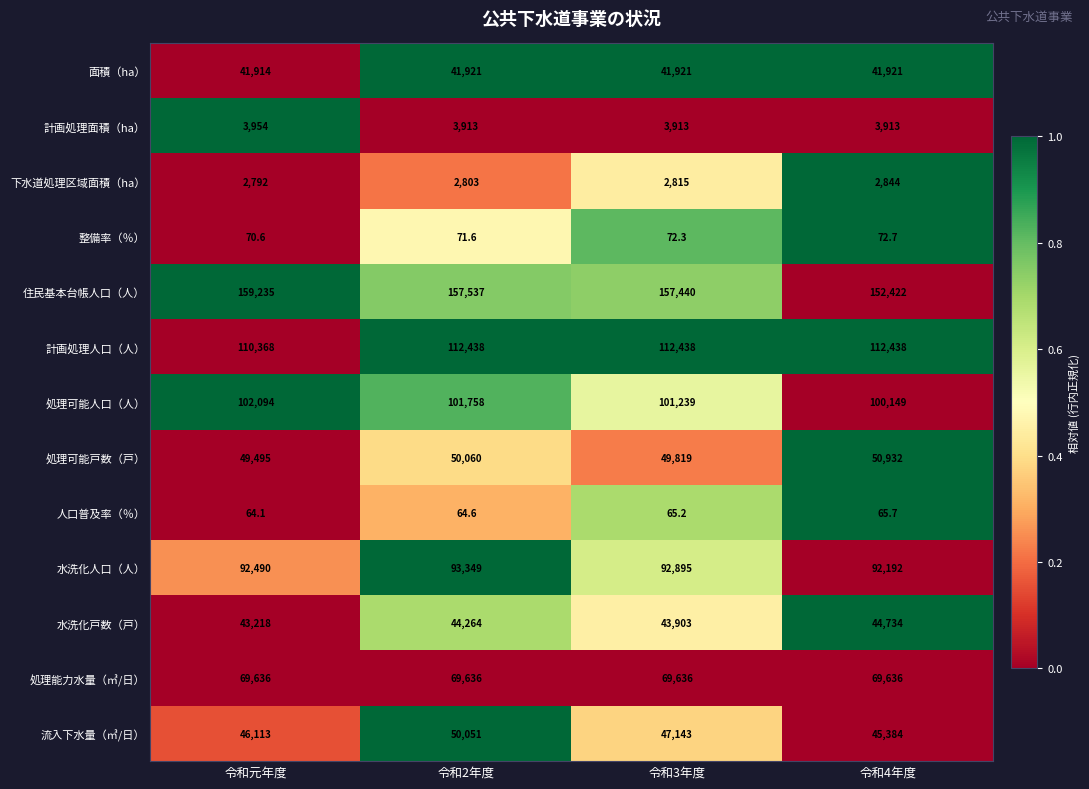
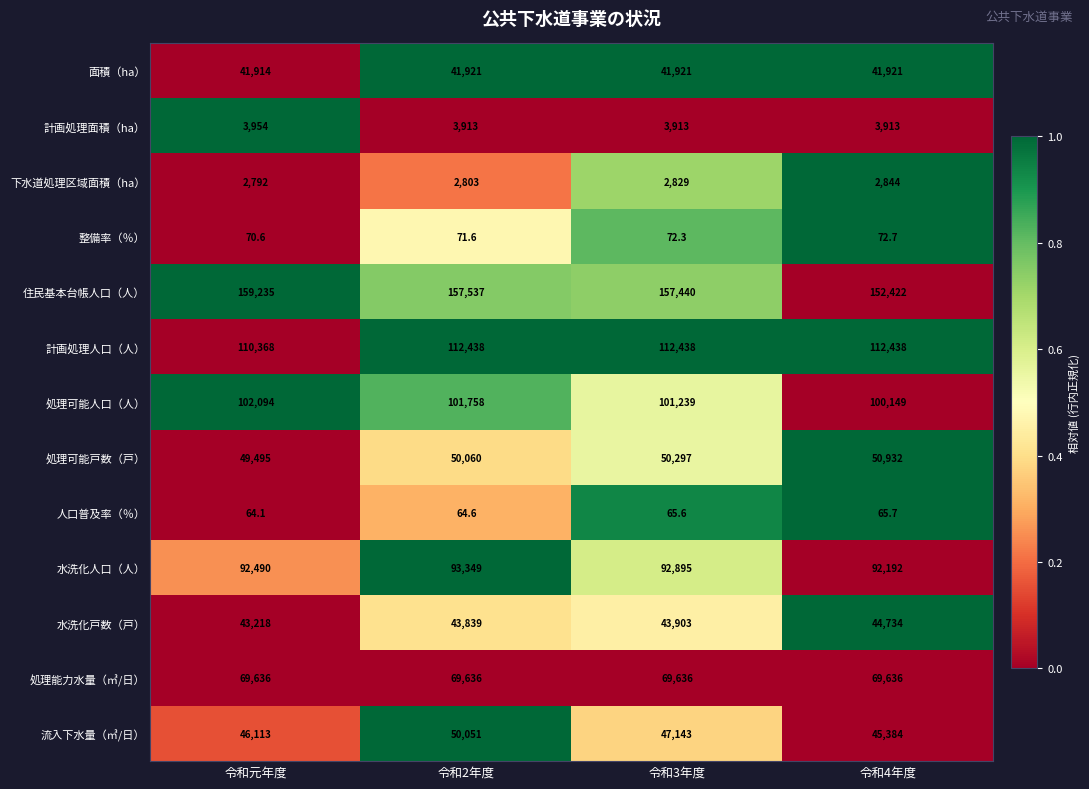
下水道処理区域面積（ha）, 令和3年度: 2,815 -> 2,829
処理可能戸数（戸）, 令和3年度: 49,819 -> 50,297
人口普及率（％）, 令和3年度: 65.2 -> 65.6
水洗化戸数（戸）, 令和2年度: 44,264 -> 43,839
